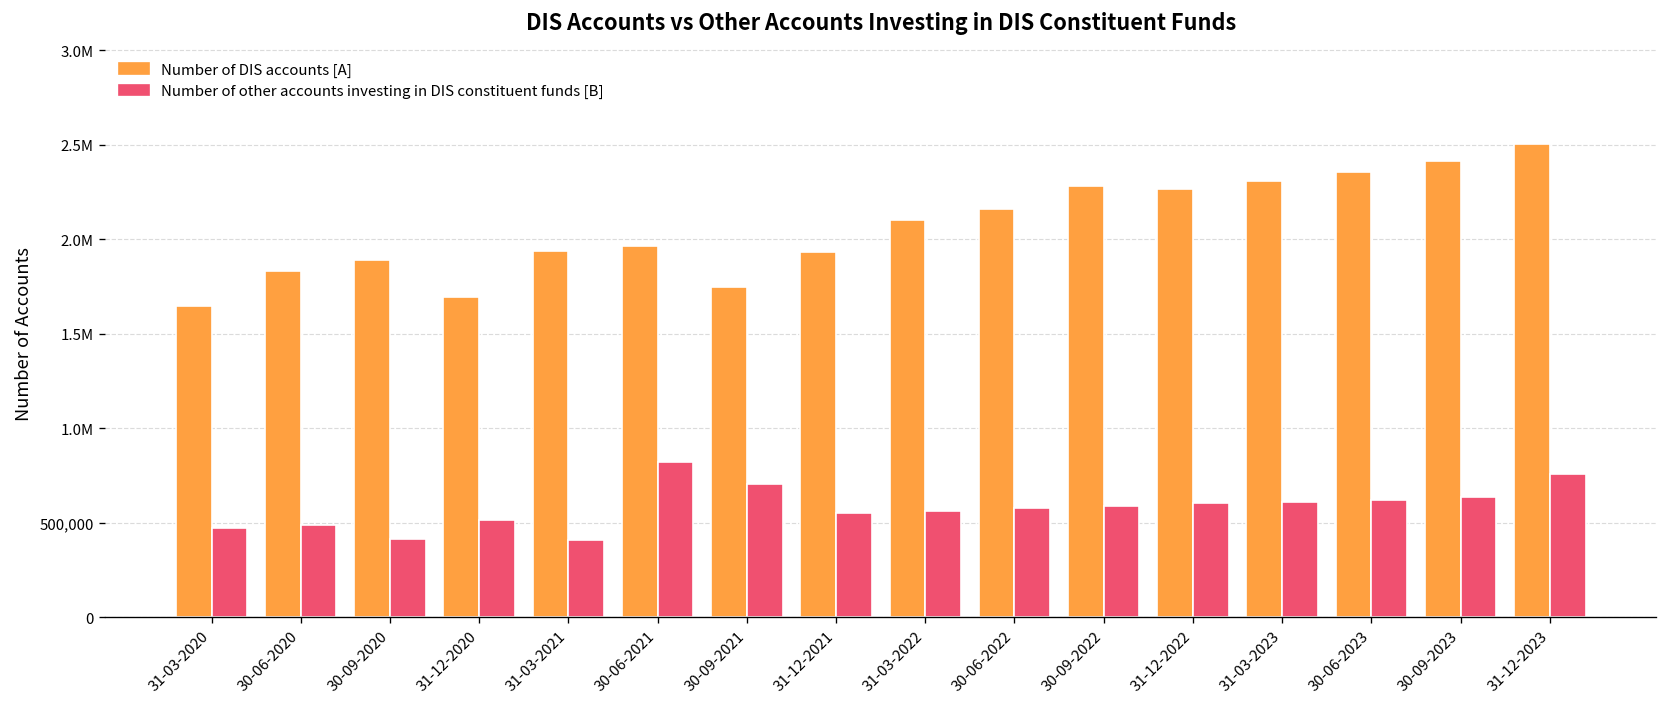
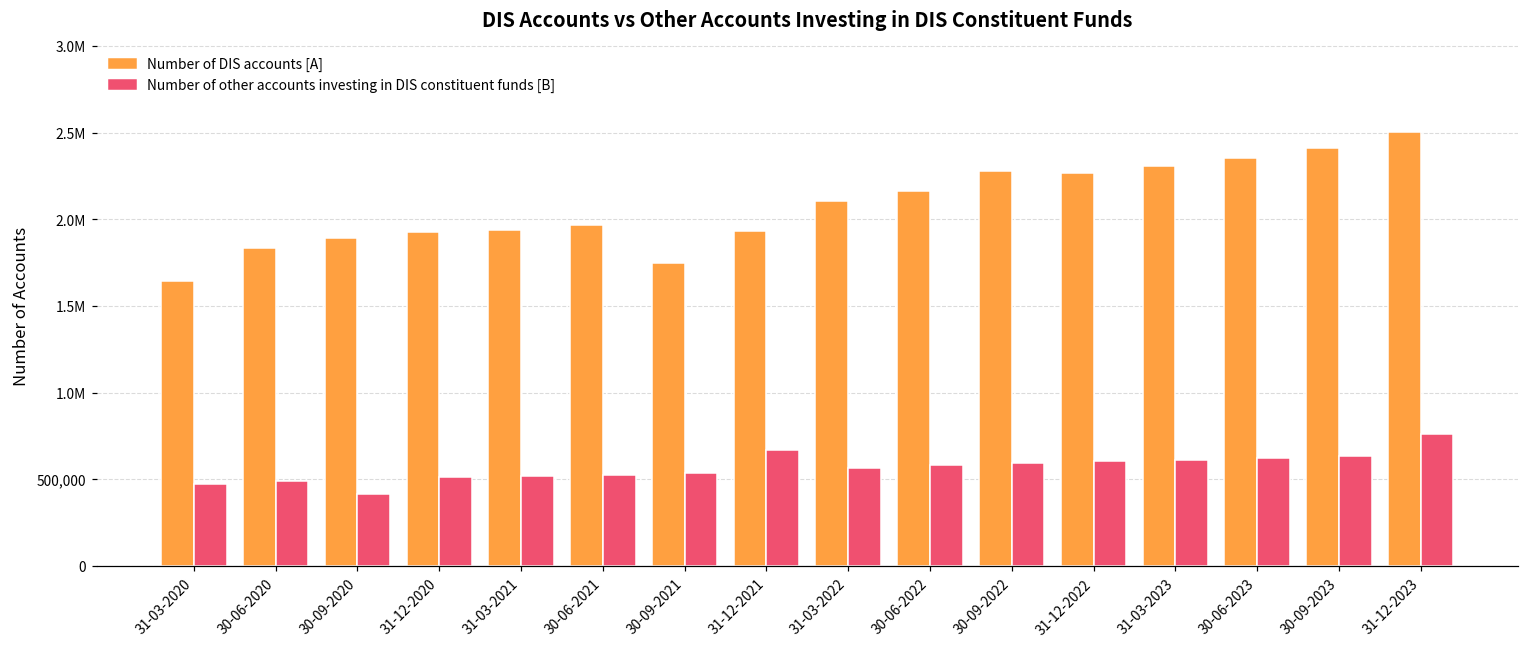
Number of DIS accounts [A], 31-12-2020: 1,690,000 -> 1,930,000
Number of other accounts investing in DIS constituent funds [B], 31-03-2021: 410,000 -> 520,000
Number of other accounts investing in DIS constituent funds [B], 30-06-2021: 820,000 -> 520,000
Number of other accounts investing in DIS constituent funds [B], 30-09-2021: 710,000 -> 540,000
Number of other accounts investing in DIS constituent funds [B], 31-12-2021: 550,000 -> 670,000
